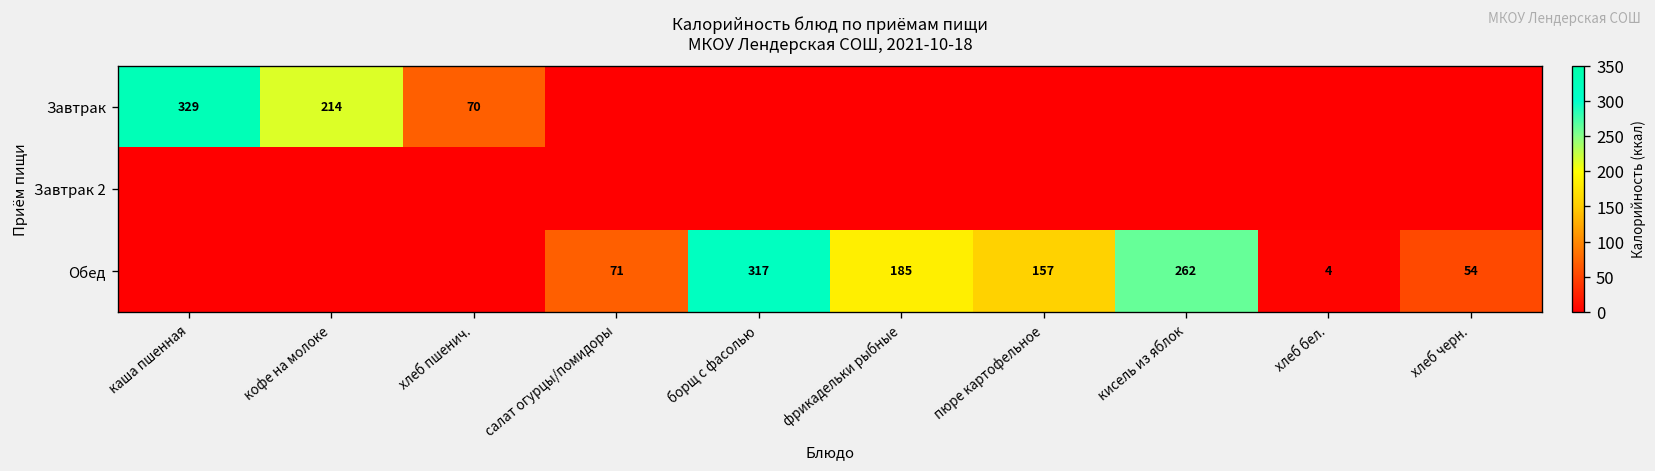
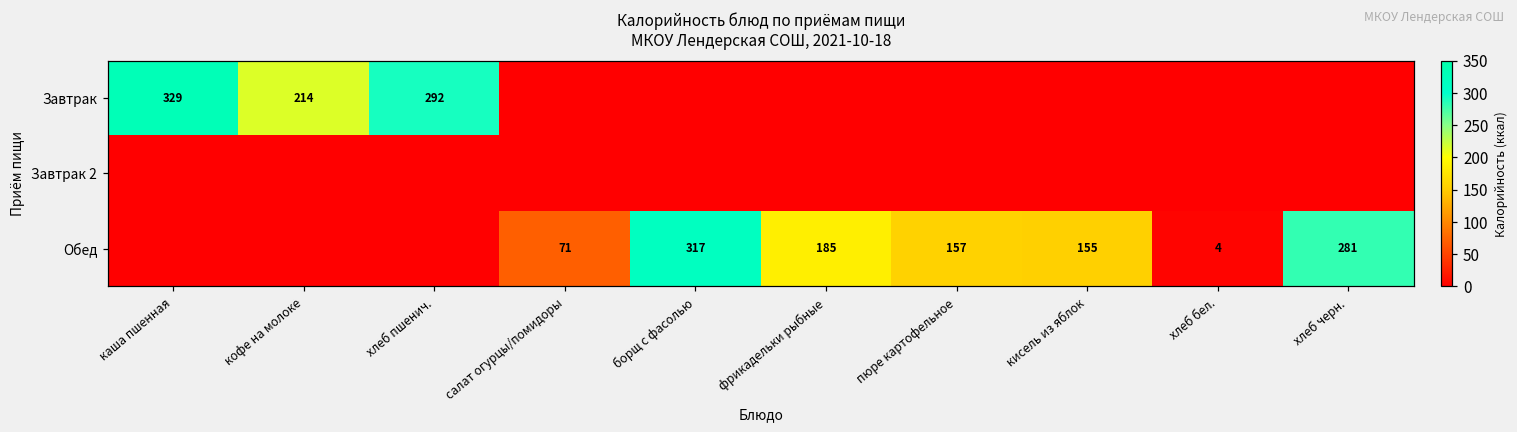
Завтрак, хлеб пшенич.: 70 -> 292
Обед, кисель из яблок: 262 -> 155
Обед, хлеб черн.: 54 -> 281
